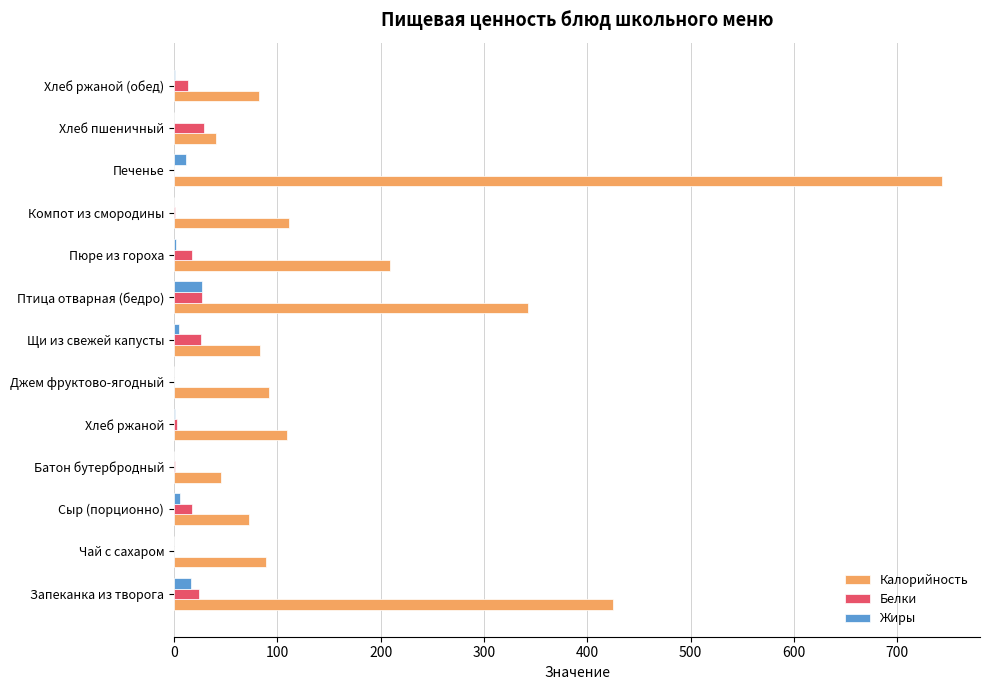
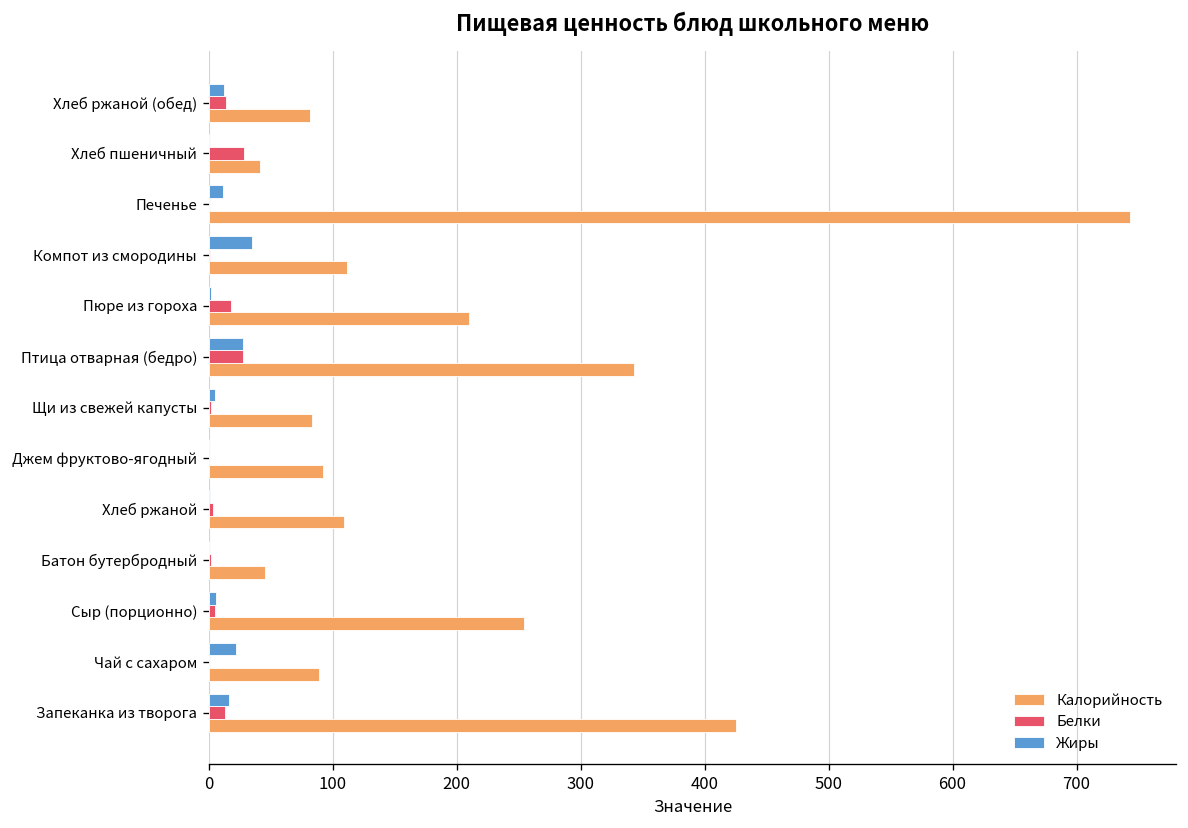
Жиры, Хлеб ржаной (обед): 1 -> 12
Жиры, Компот из смородины: 0 -> 35
Белки, Щи из свежей капусты: 26 -> 2
Белки, Сыр (порционно): 18 -> 5
Калорийность, Сыр (порционно): 73 -> 255
Жиры, Чай с сахаром: 0 -> 22
Белки, Запеканка из творога: 24 -> 13
